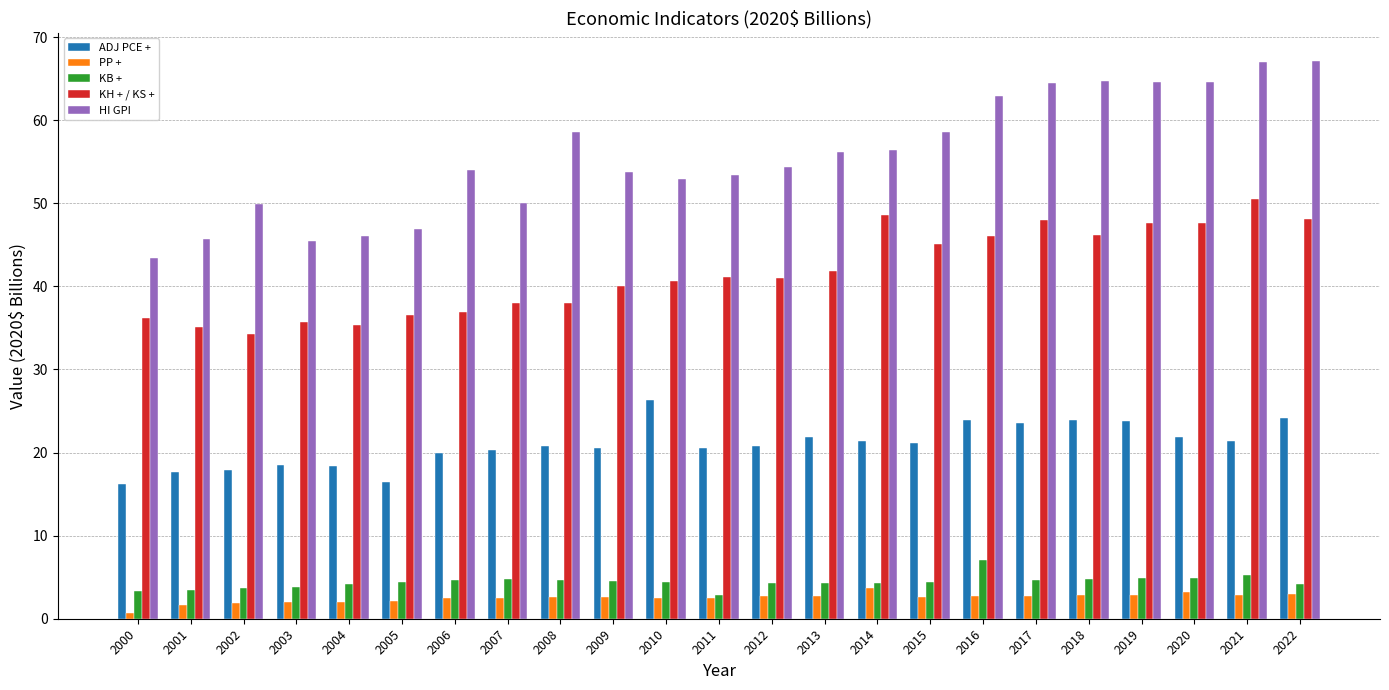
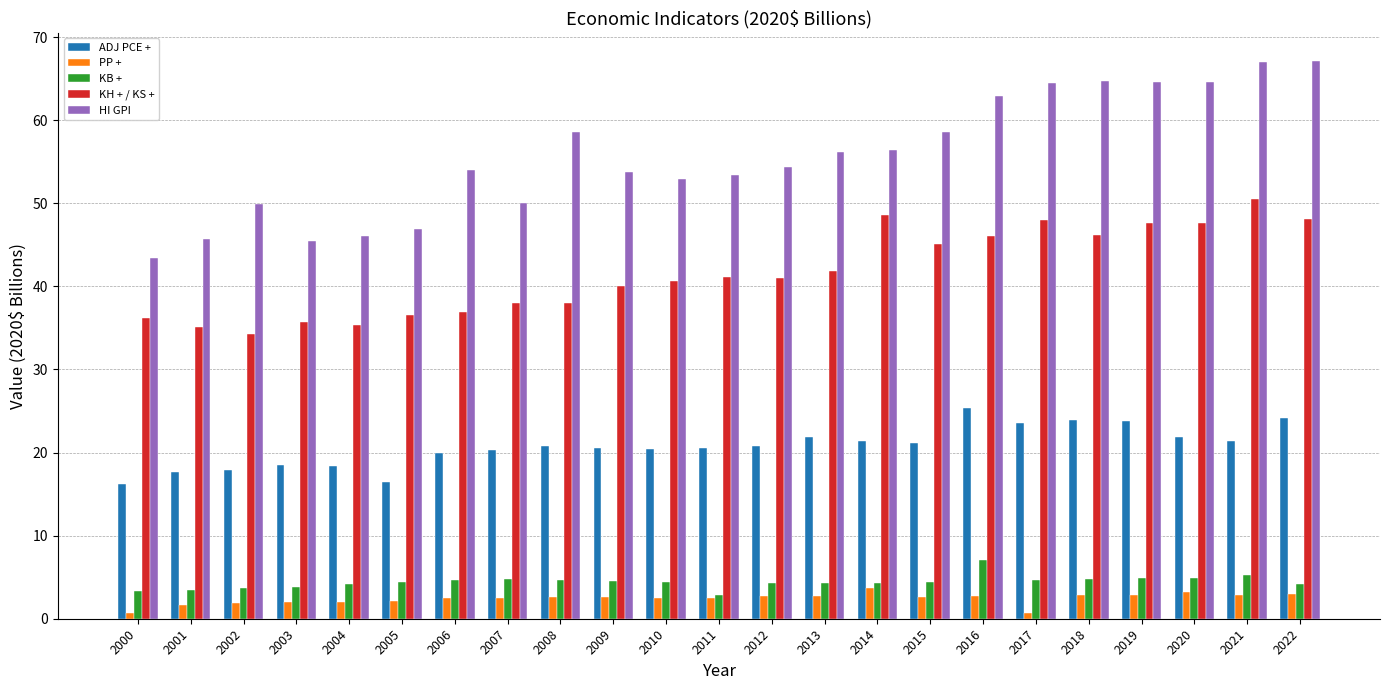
ADJ PCE +, 2010: 26 -> 20
ADJ PCE +, 2016: 24 -> 25
PP +, 2017: 3 -> 1
